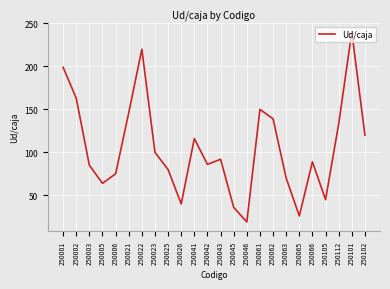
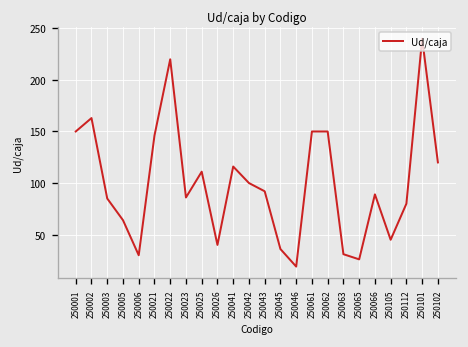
250001: 200 -> 150
250006: 80 -> 30
250023: 100 -> 90
250025: 80 -> 110
250042: 90 -> 100
250062: 140 -> 150
250063: 70 -> 30
250112: 130 -> 80
